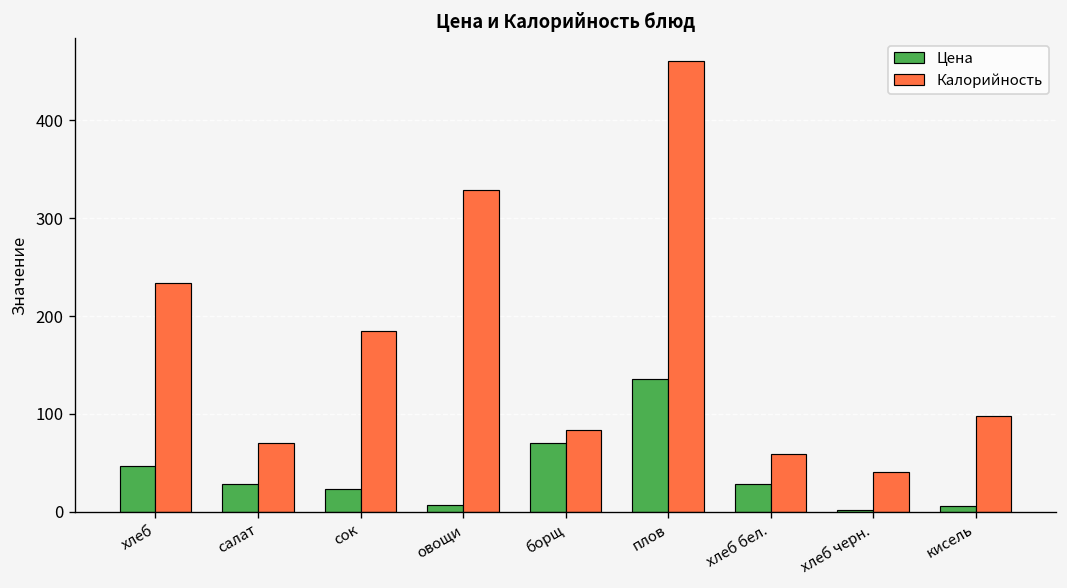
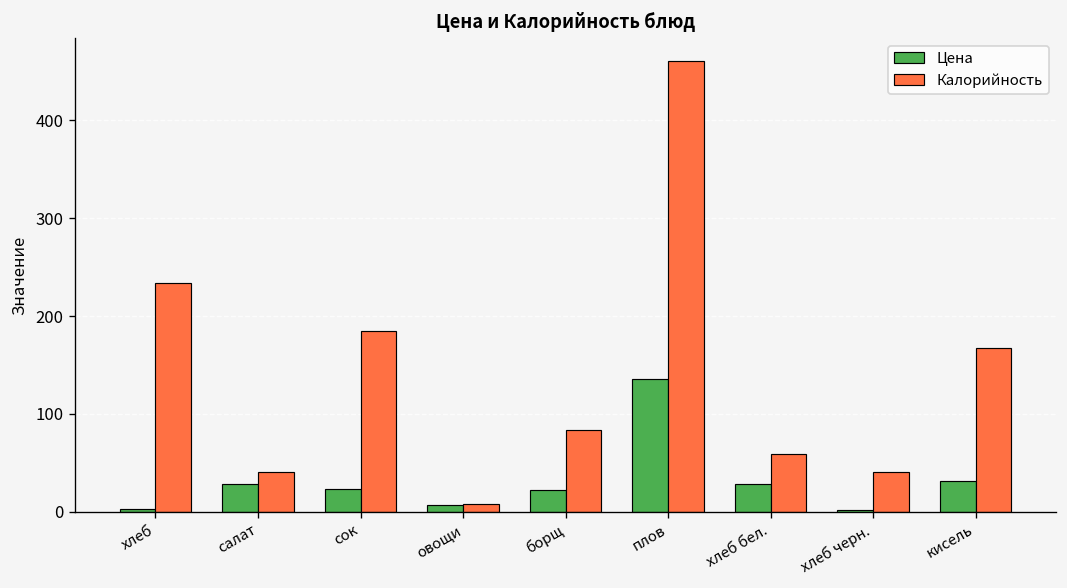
Цена, хлеб: 50 -> 0
Калорийность, салат: 70 -> 40
Калорийность, овощи: 330 -> 10
Цена, борщ: 70 -> 20
Цена, кисель: 10 -> 30
Калорийность, кисель: 100 -> 170
